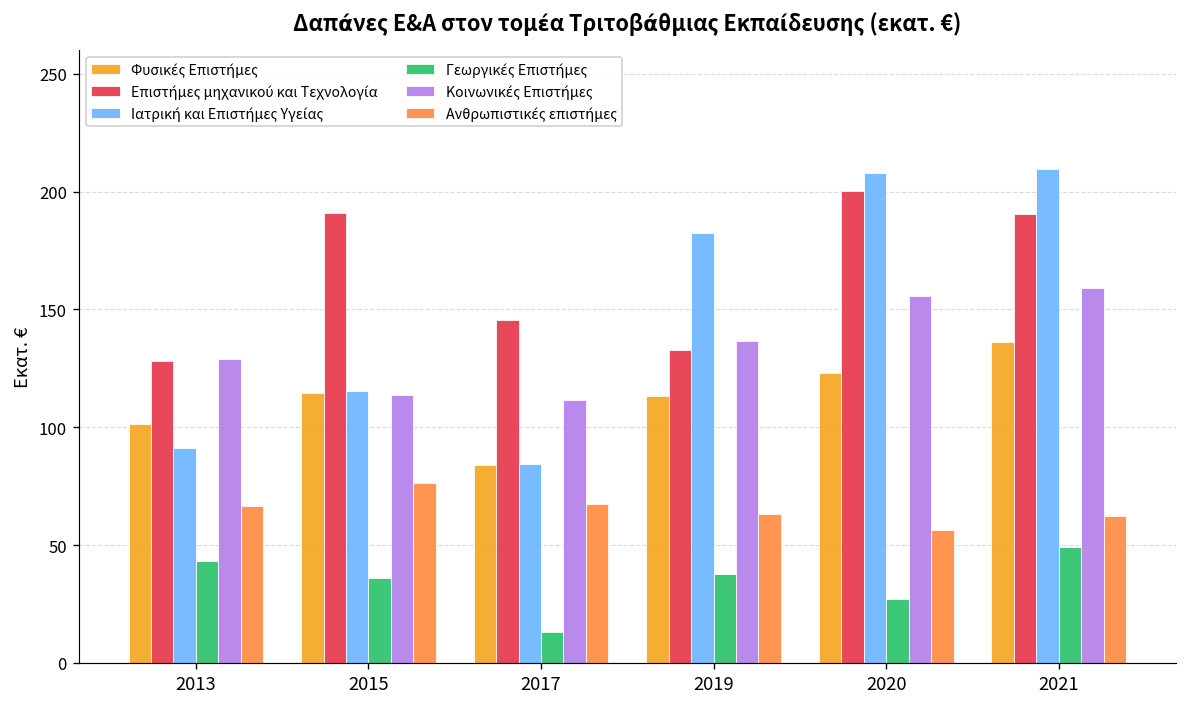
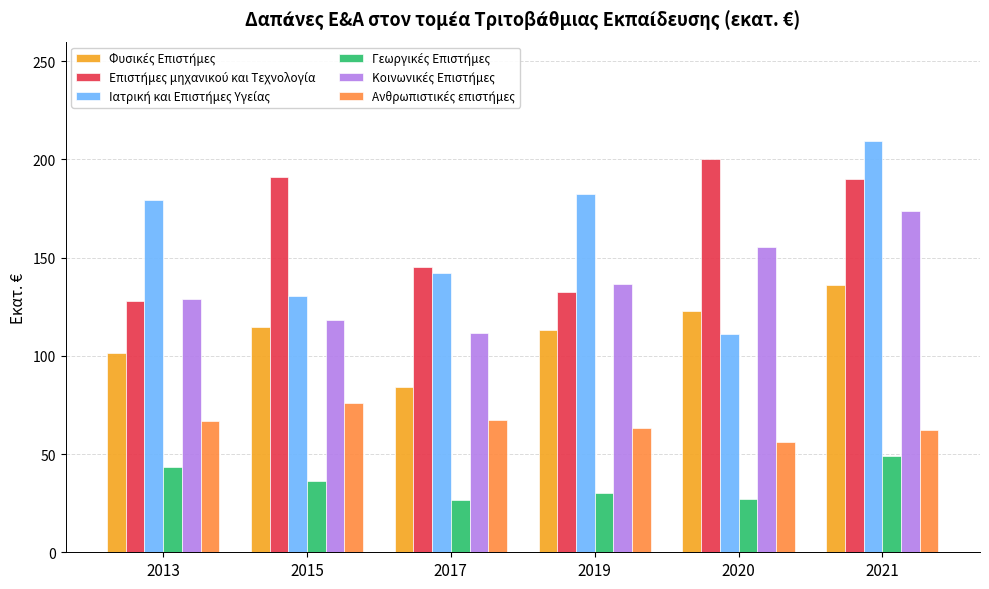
Ιατρική και Επιστήμες Υγείας, 2013: 91 -> 179
Ιατρική και Επιστήμες Υγείας, 2015: 115 -> 130
Κοινωνικές Επιστήμες, 2015: 114 -> 118
Ιατρική και Επιστήμες Υγείας, 2017: 84 -> 142
Γεωργικές Επιστήμες, 2017: 13 -> 27
Γεωργικές Επιστήμες, 2019: 38 -> 30
Ιατρική και Επιστήμες Υγείας, 2020: 208 -> 111
Κοινωνικές Επιστήμες, 2021: 159 -> 174
